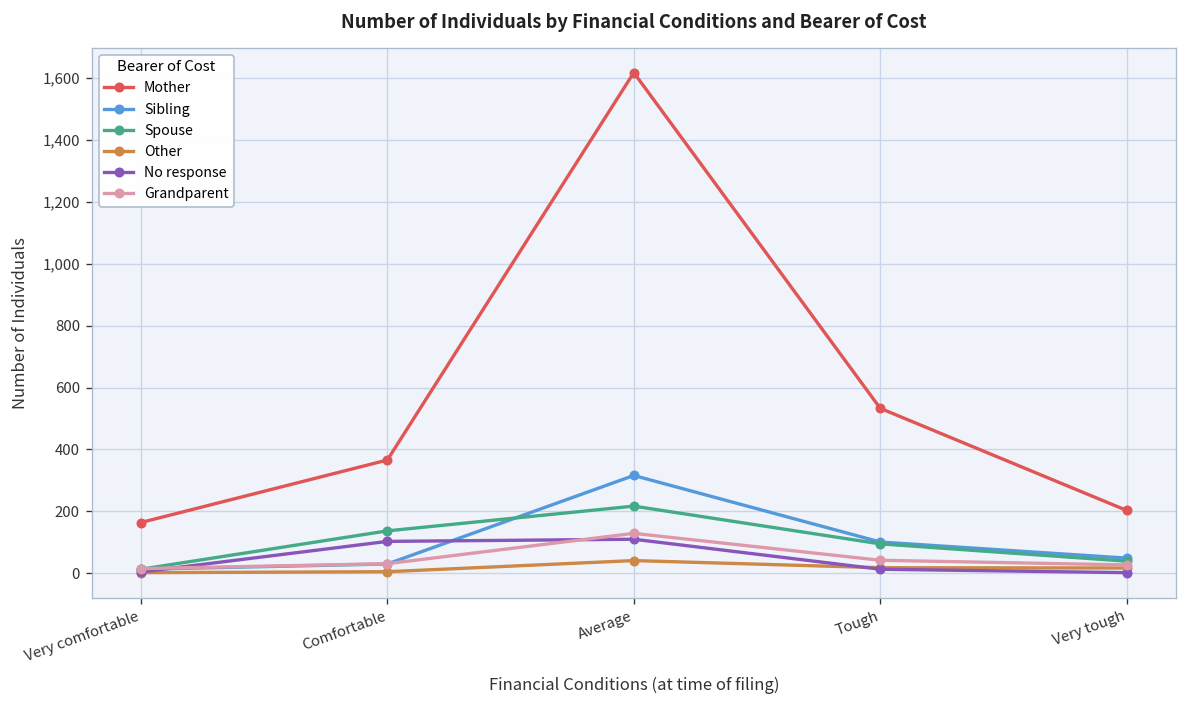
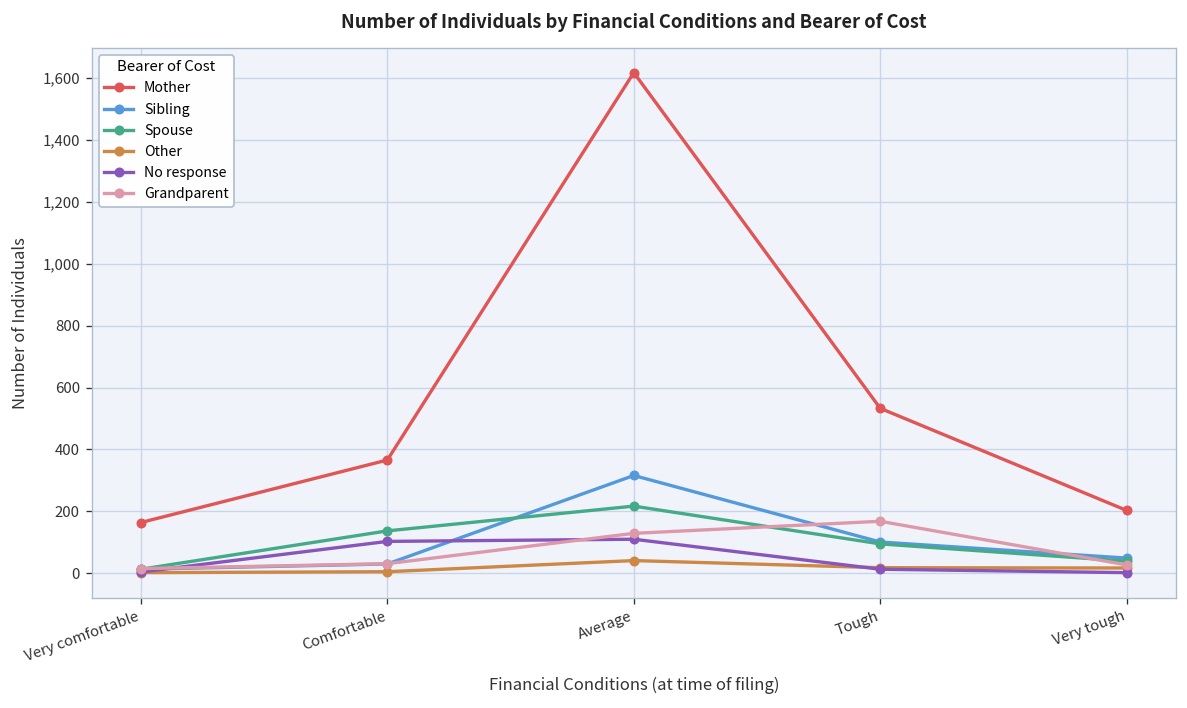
Grandparent, Tough: 40 -> 170
